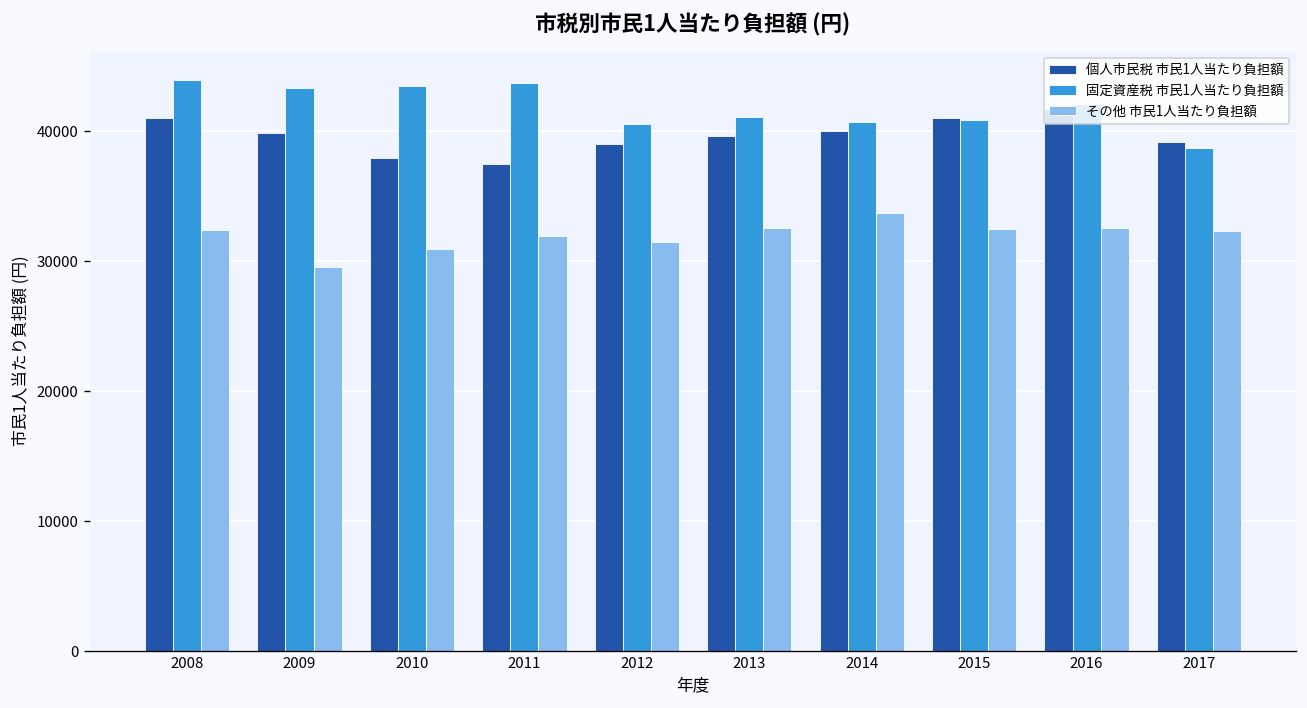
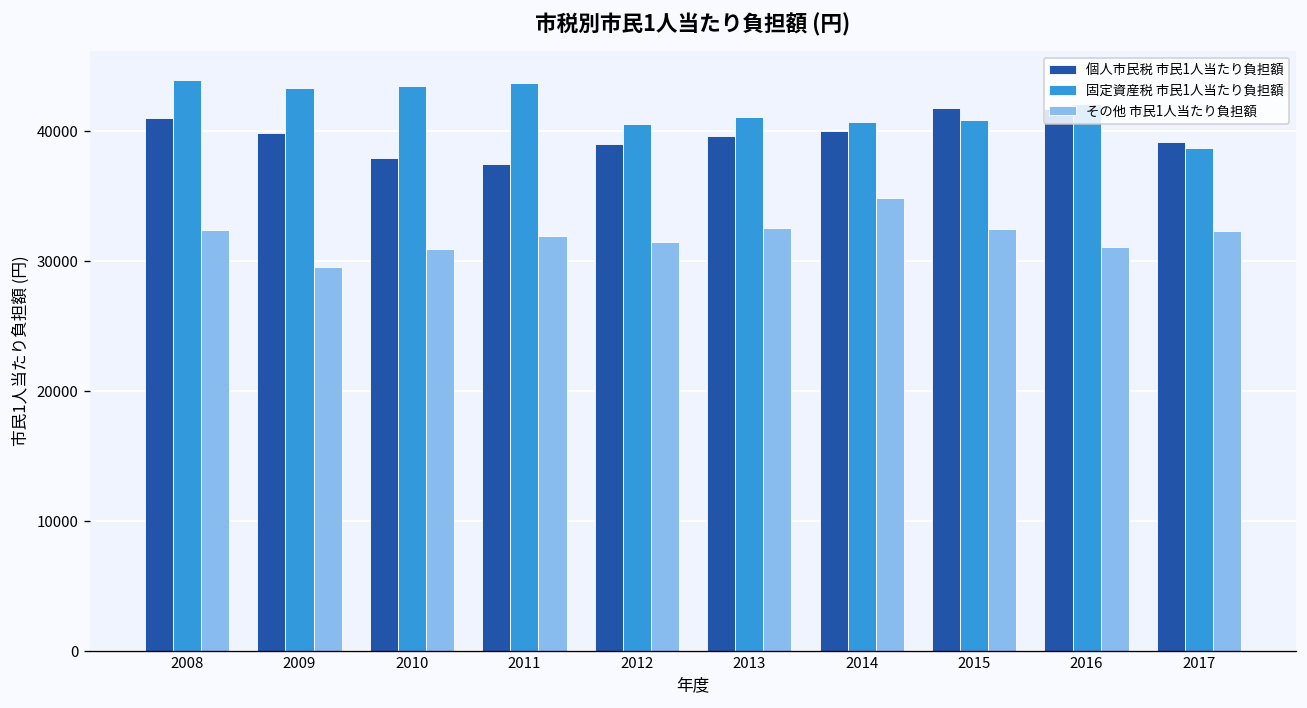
その他 市民1人当たり負担額, 2014: 33700 -> 34900
個人市民税 市民1人当たり負担額, 2015: 41000 -> 41800
その他 市民1人当たり負担額, 2016: 32600 -> 31100
